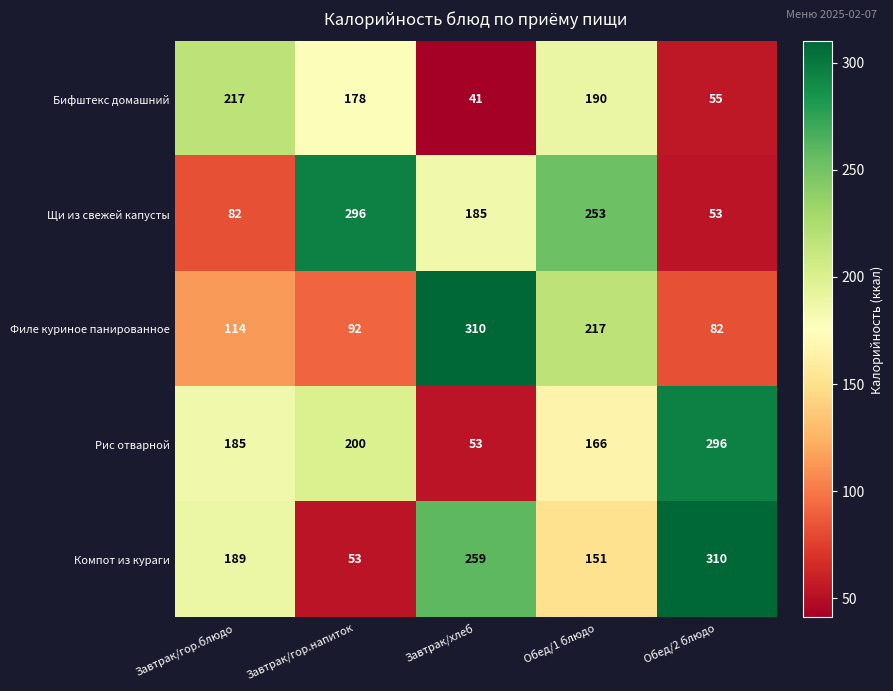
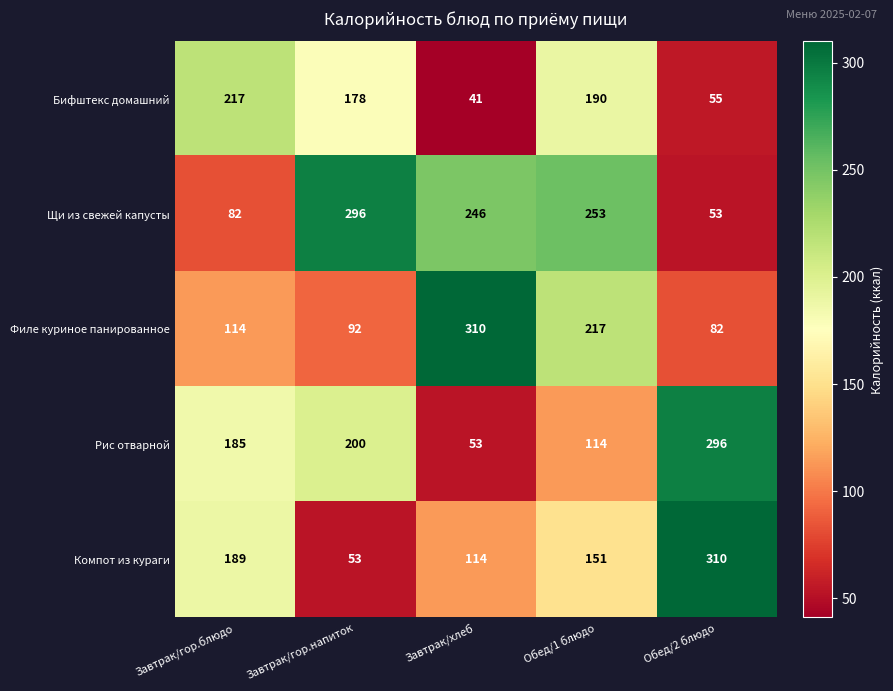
Щи из свежей капусты, Завтрак/хлеб: 185 -> 246
Рис отварной, Обед/1 блюдо: 166 -> 114
Компот из кураги, Завтрак/хлеб: 259 -> 114
